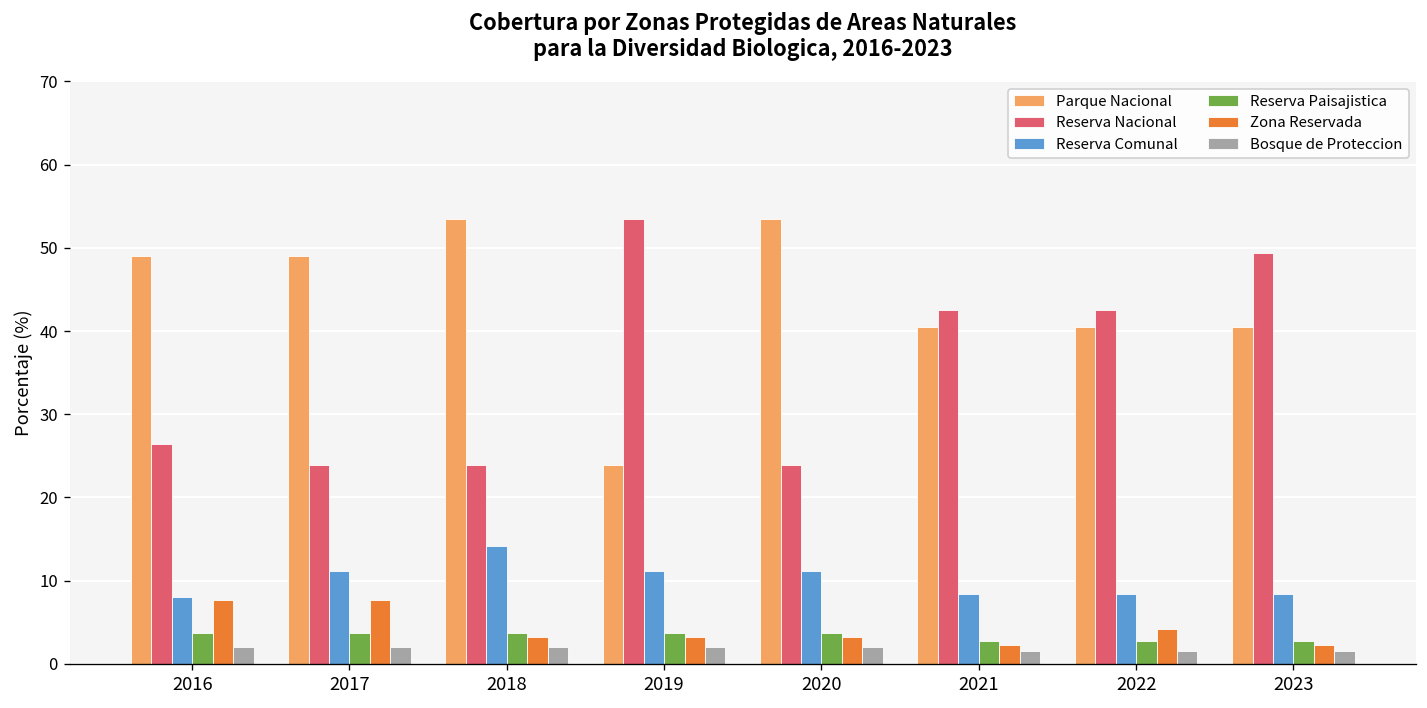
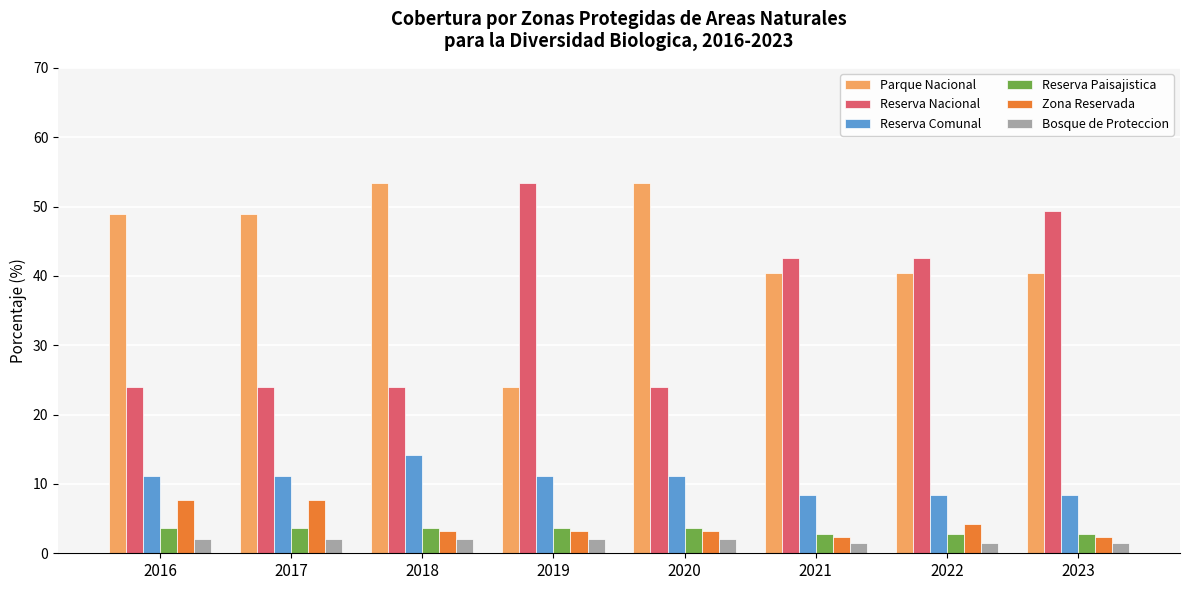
Reserva Nacional, 2016: 26 -> 24
Reserva Comunal, 2016: 8 -> 11
